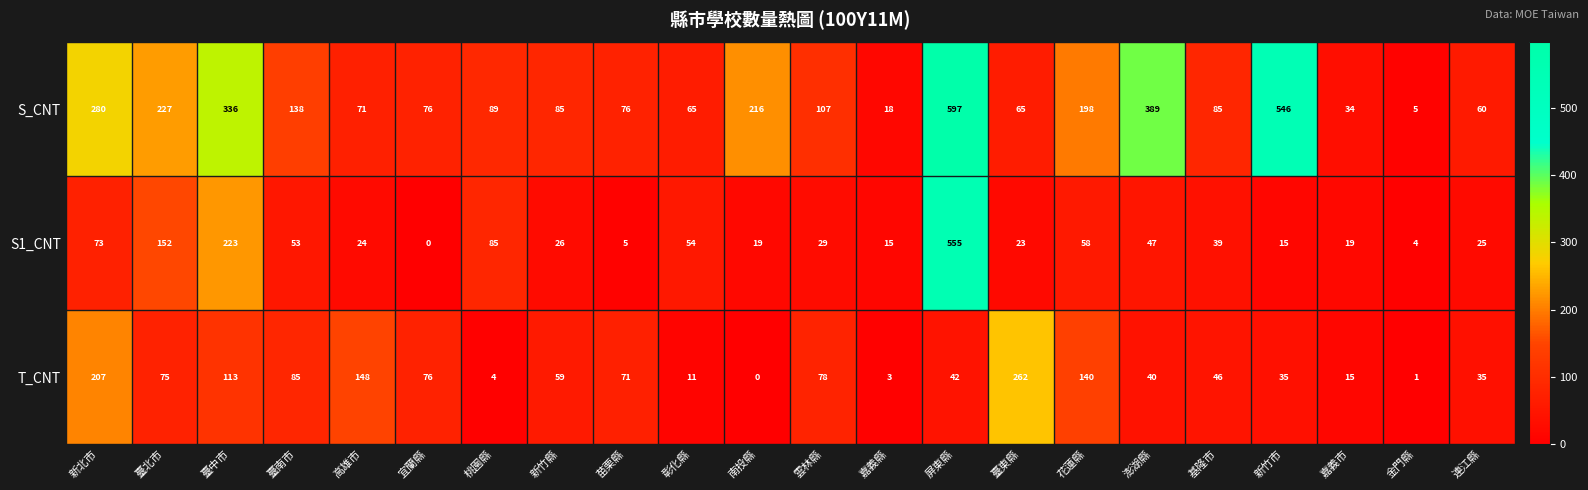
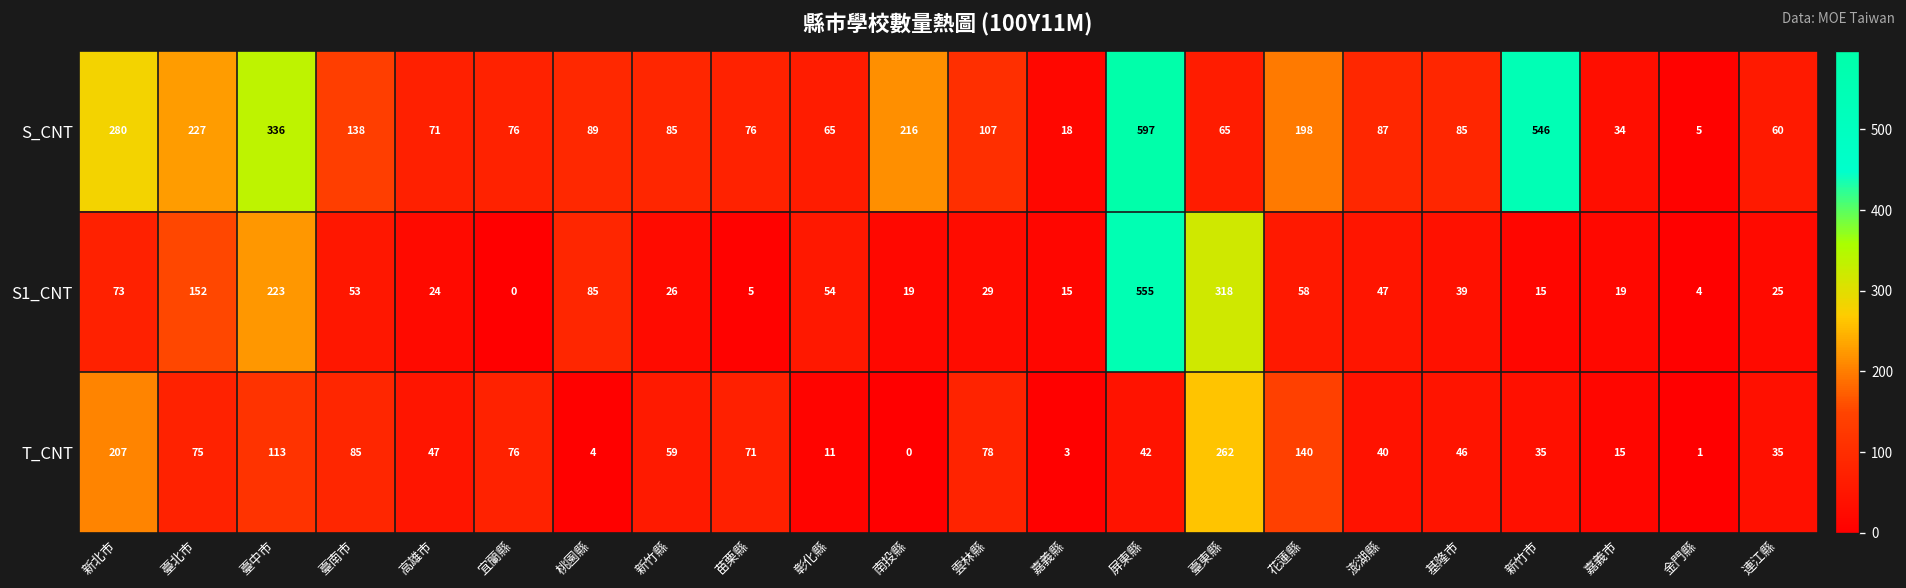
S_CNT, 澎湖縣: 389 -> 87
S1_CNT, 臺東縣: 23 -> 318
T_CNT, 高雄市: 148 -> 47
